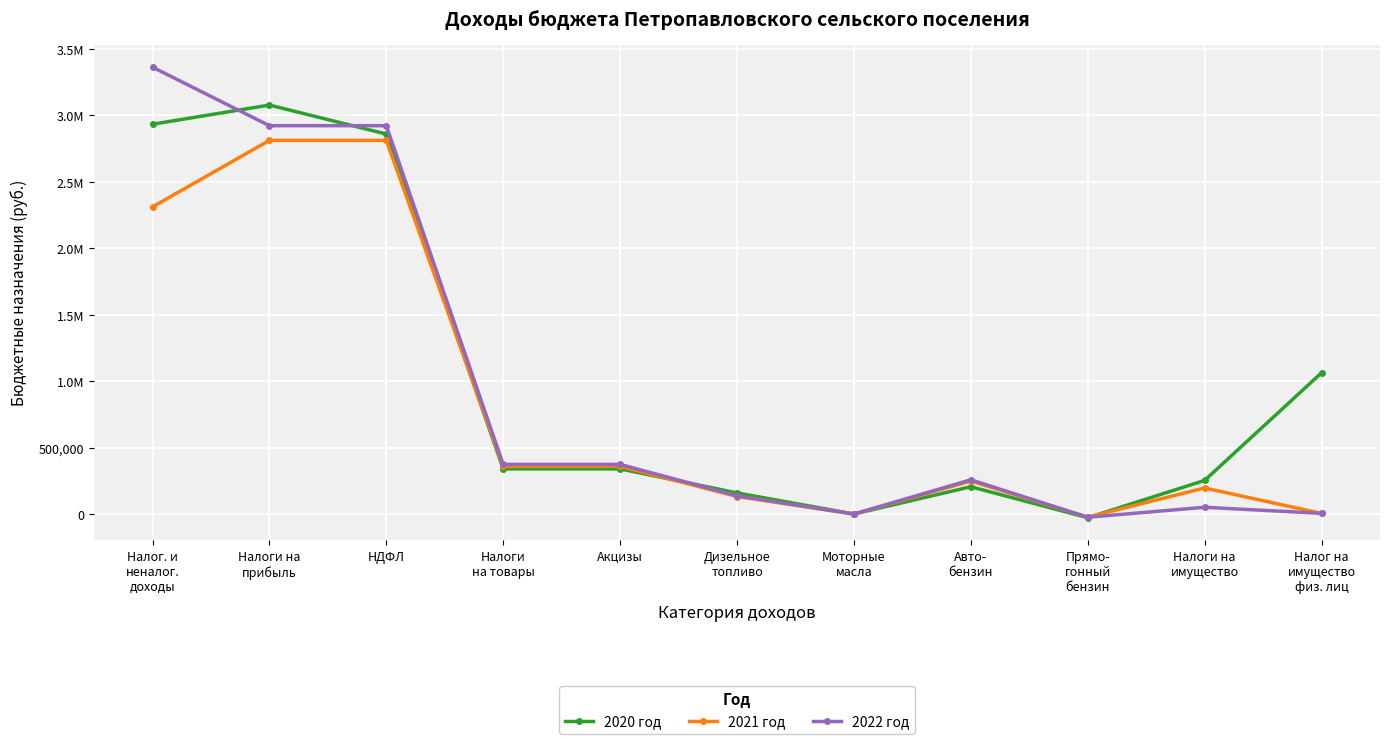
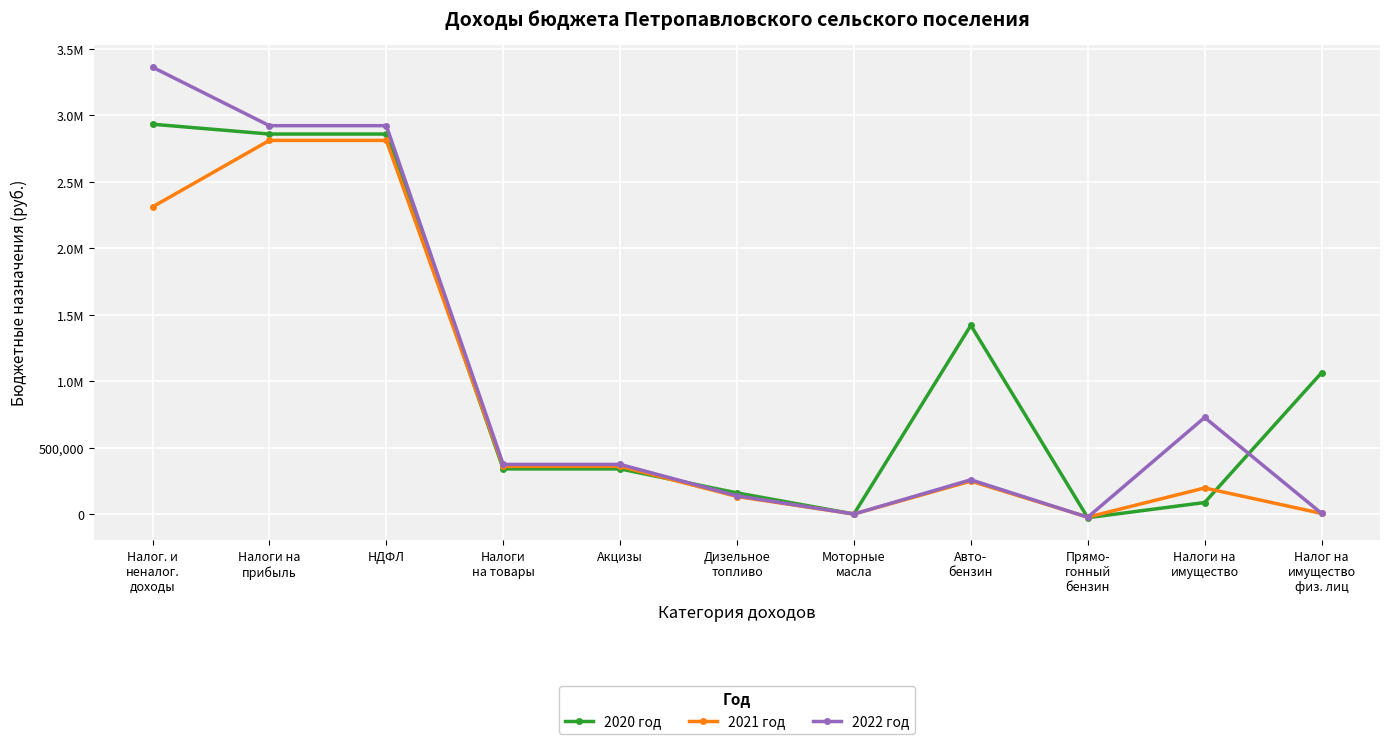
2020 год, Налоги на прибыль: 3,080,000 -> 2,860,000
2020 год, Авто- бензин: 210,000 -> 1,420,000
2020 год, Налоги на имущество: 250,000 -> 90,000
2022 год, Налоги на имущество: 50,000 -> 730,000
